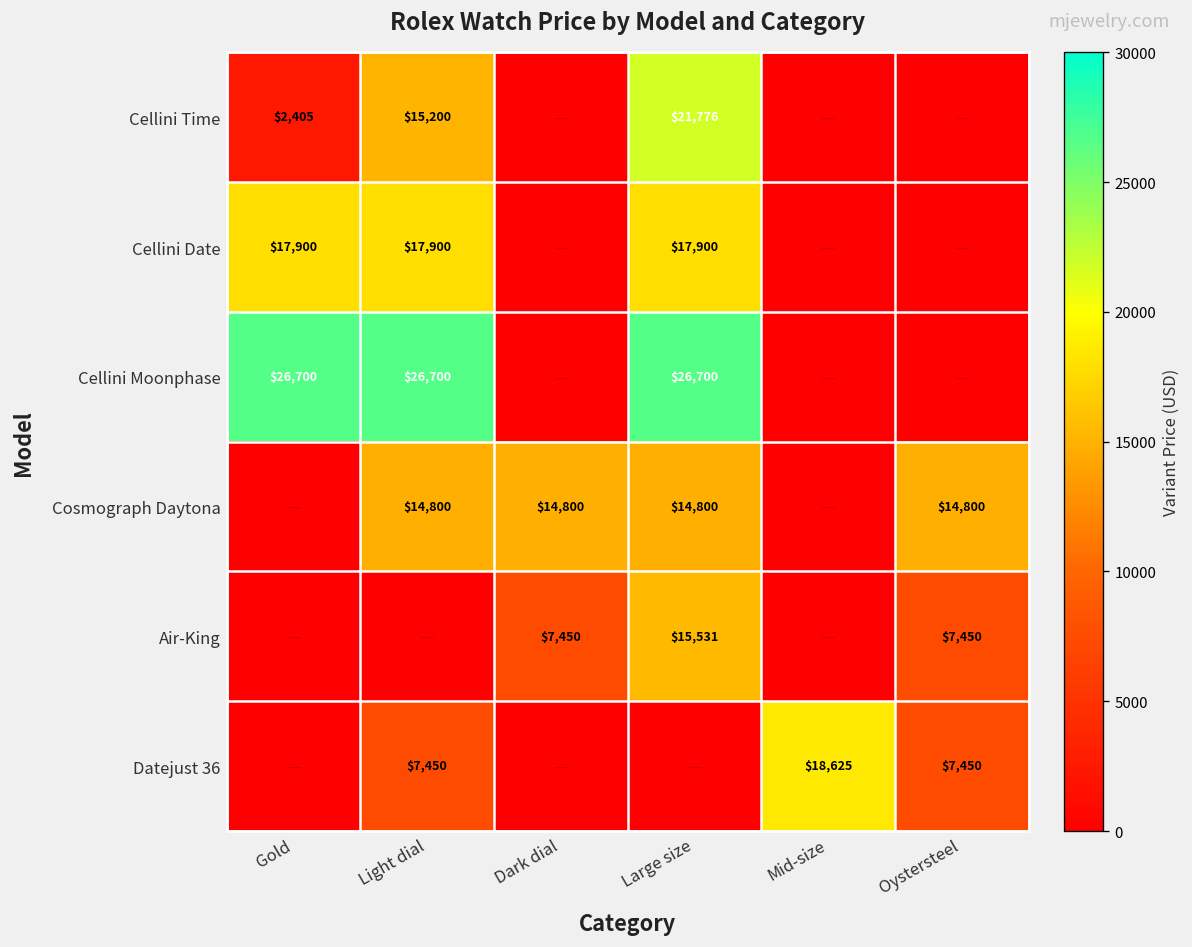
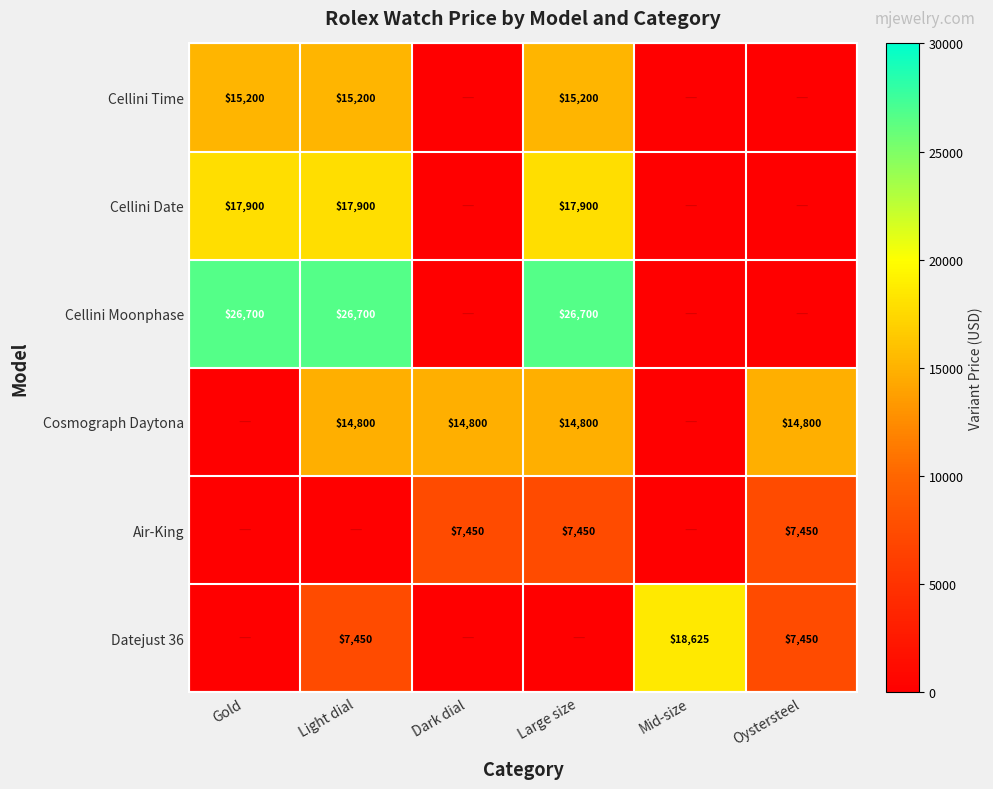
Cellini Time, Gold: $2,405 -> $15,200
Cellini Time, Large size: $21,776 -> $15,200
Air-King, Large size: $15,531 -> $7,450
